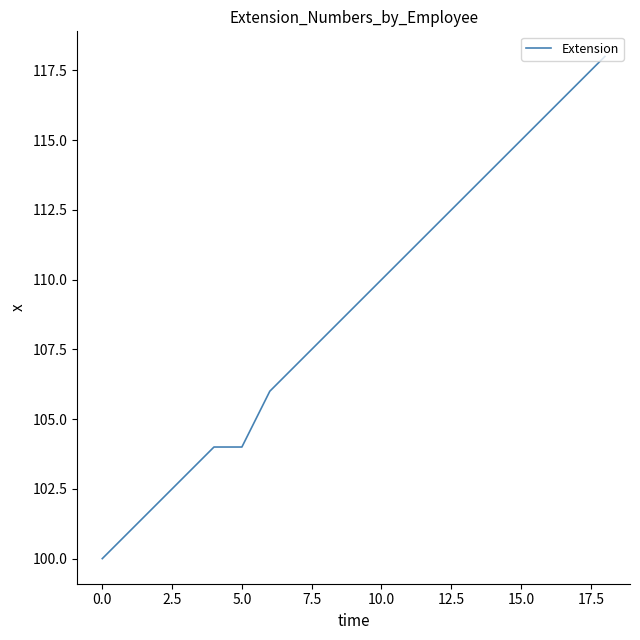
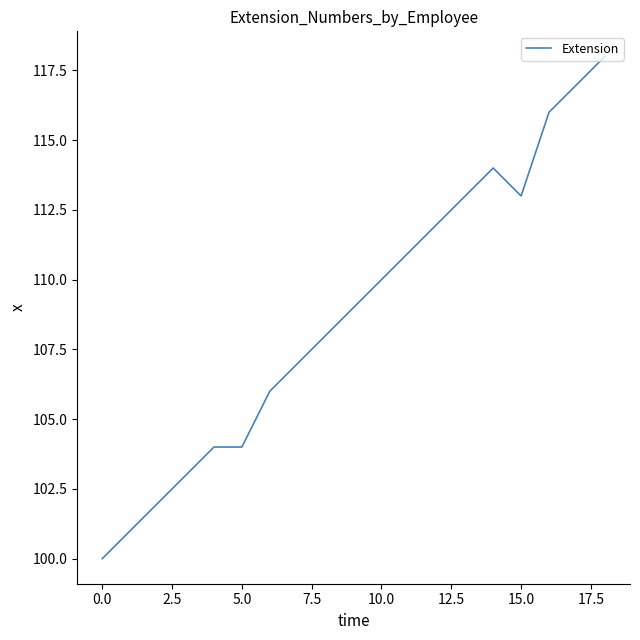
15.0: 115 -> 113
